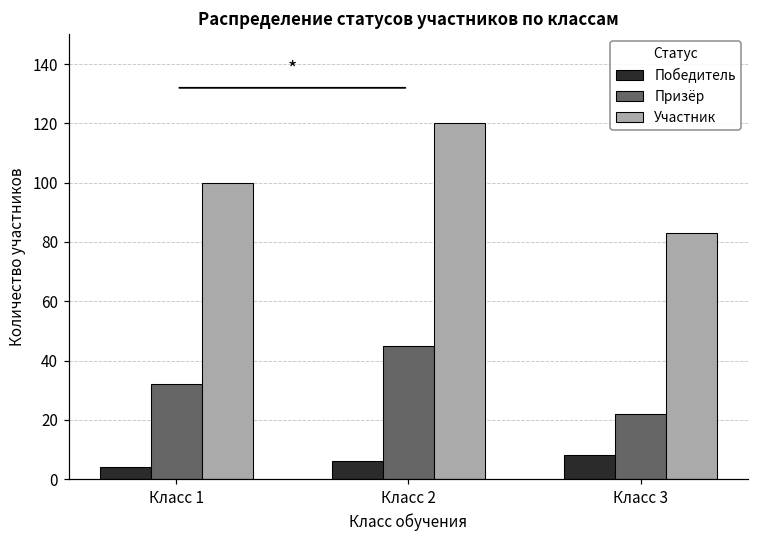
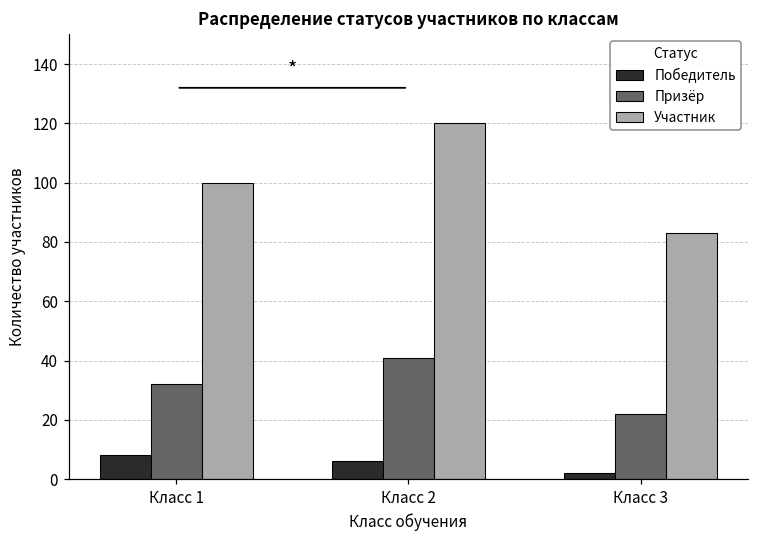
Победитель, Класс 1: 4 -> 8
Призёр, Класс 2: 45 -> 41
Победитель, Класс 3: 8 -> 2
